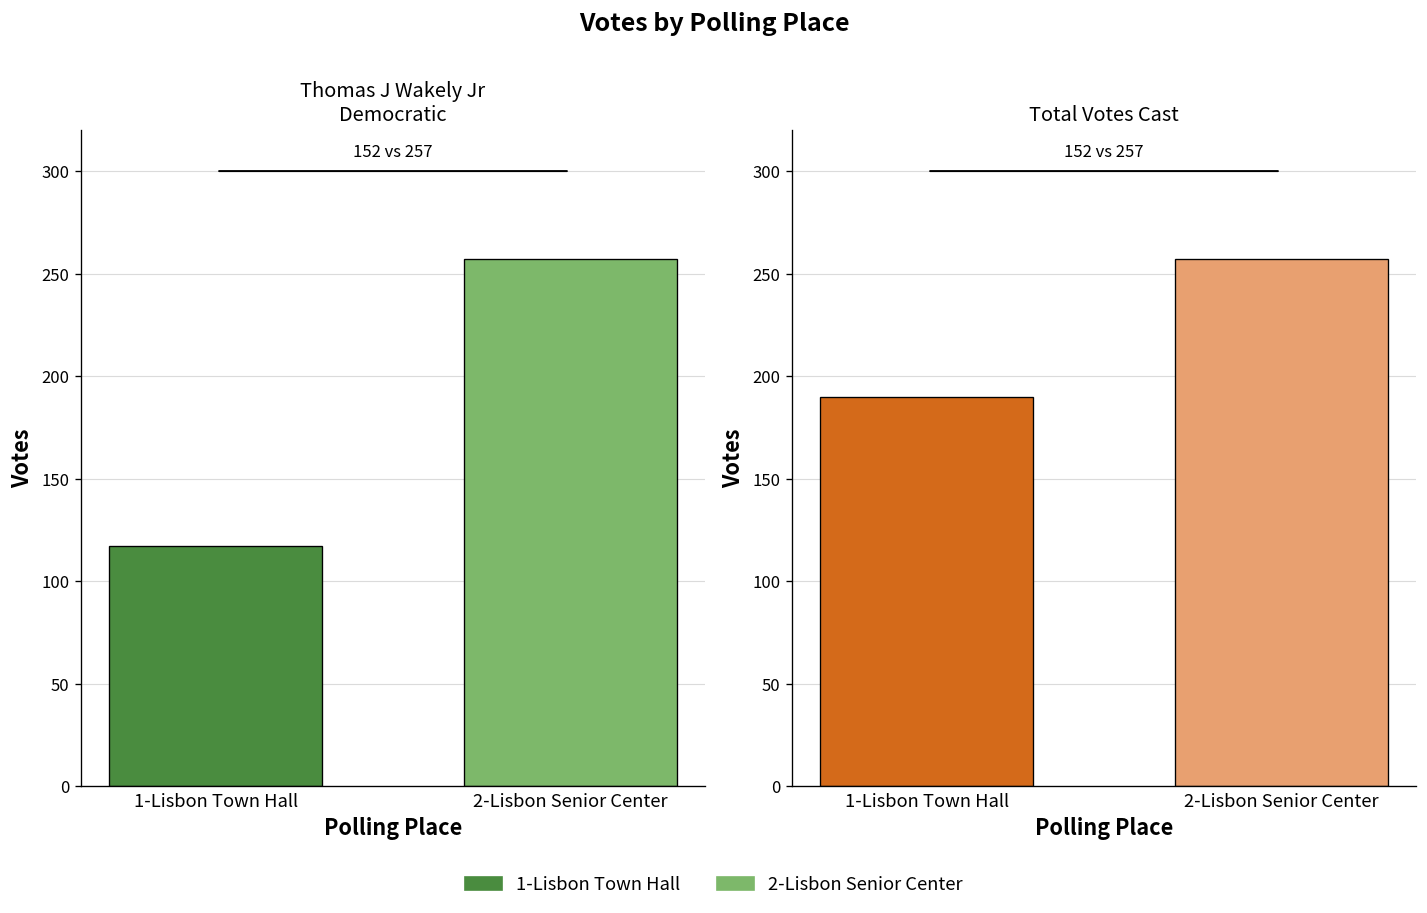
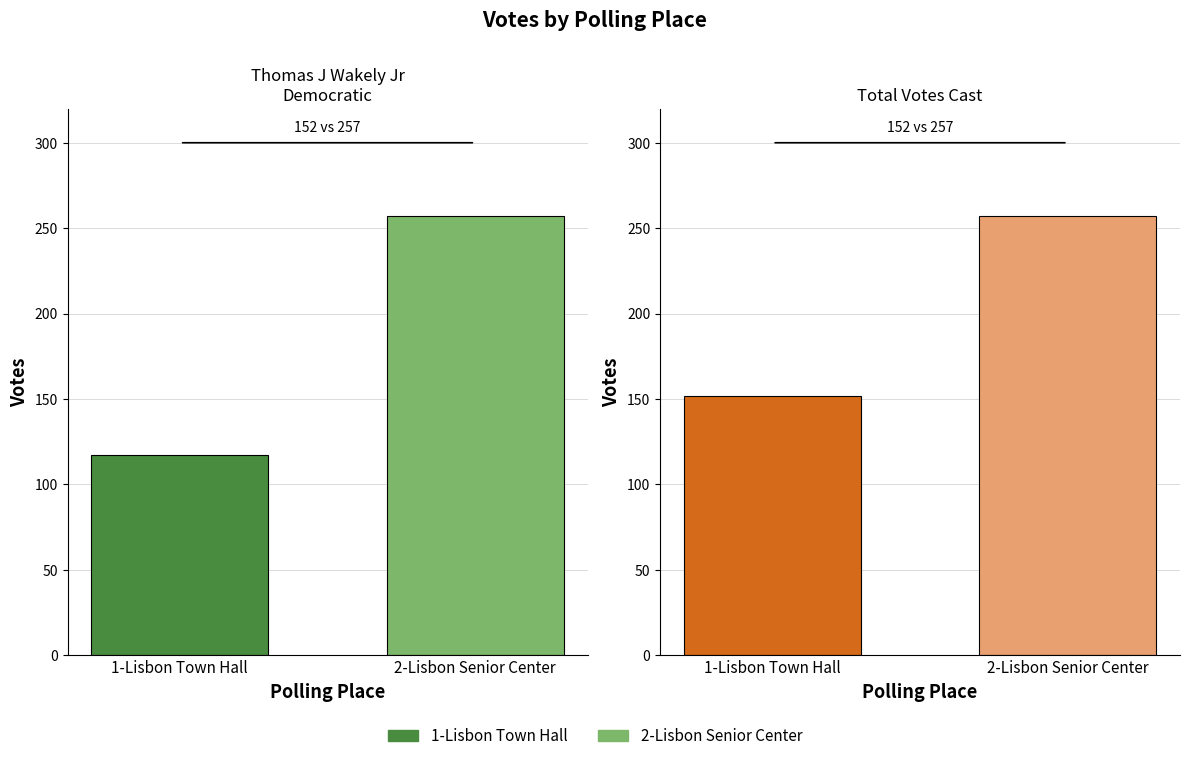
Total Votes Cast, 1-Lisbon Town Hall: 190 -> 152
